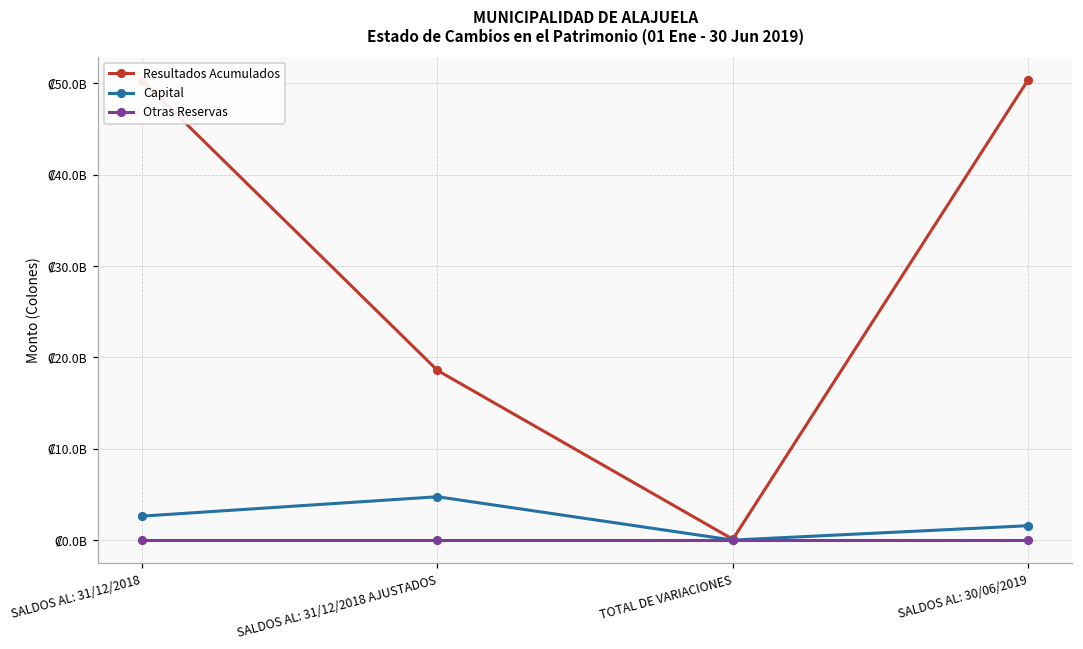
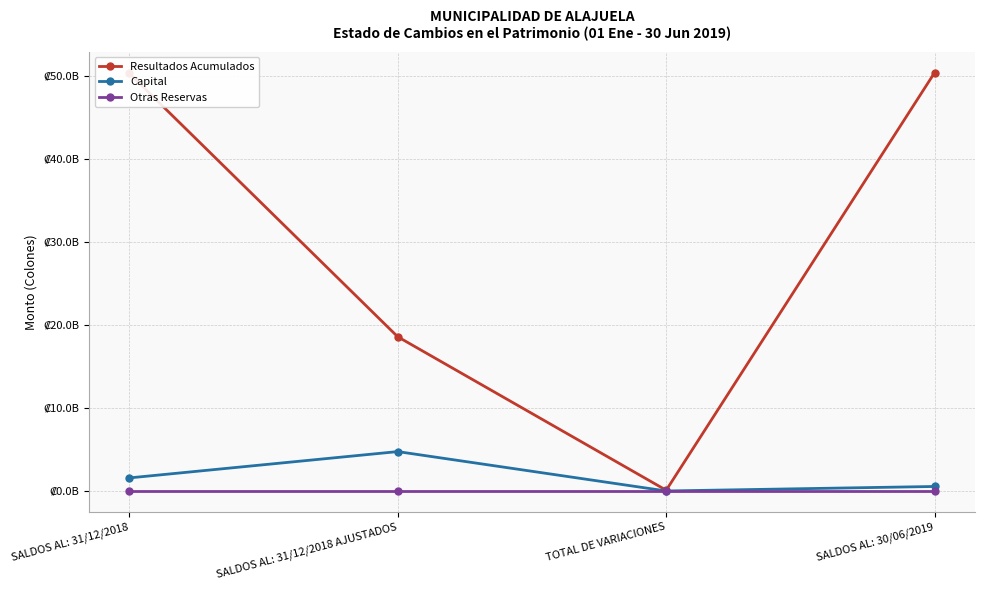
Capital, SALDOS AL: 31/12/2018: ₡3000000000 -> ₡2000000000
Capital, SALDOS AL: 30/06/2019: ₡2000000000 -> ₡1000000000
